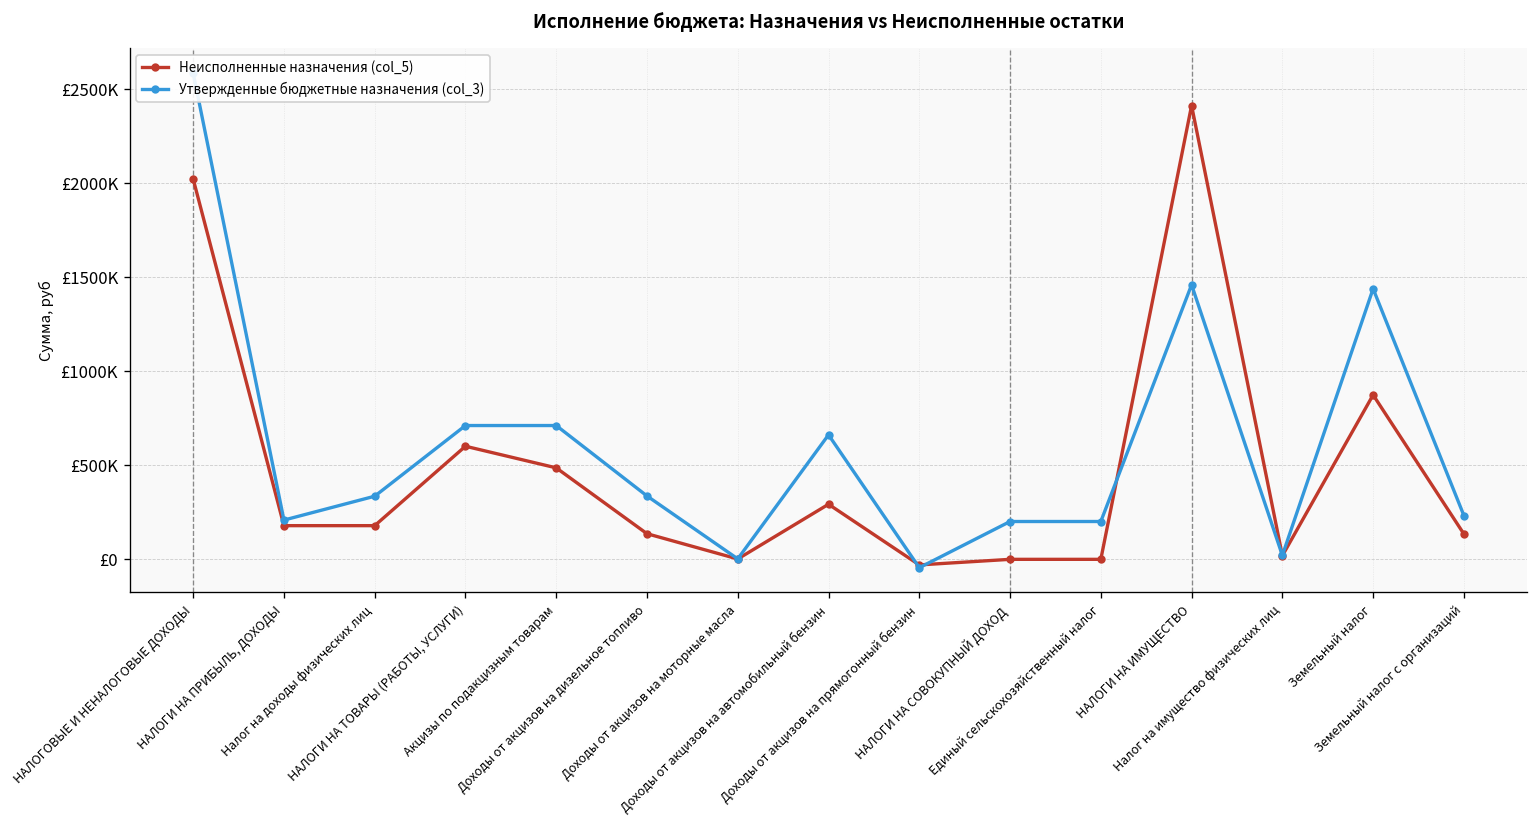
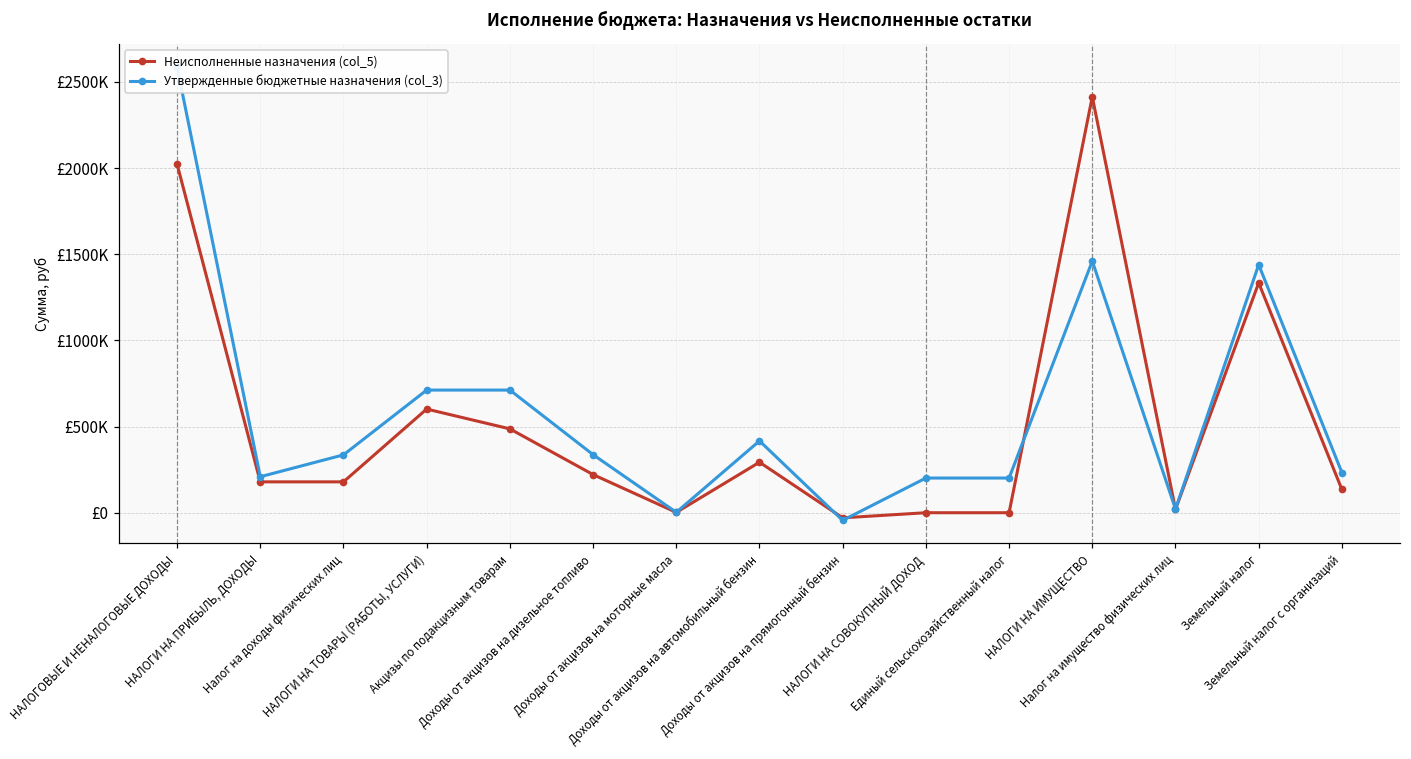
Неисполненные назначения (col_5), Доходы от акцизов на дизельное топливо: £140000 -> £220000
Утвержденные бюджетные назначения (col_3), Доходы от акцизов на автомобильный бензин: £660000 -> £420000
Неисполненные назначения (col_5), Земельный налог: £870000 -> £1330000
